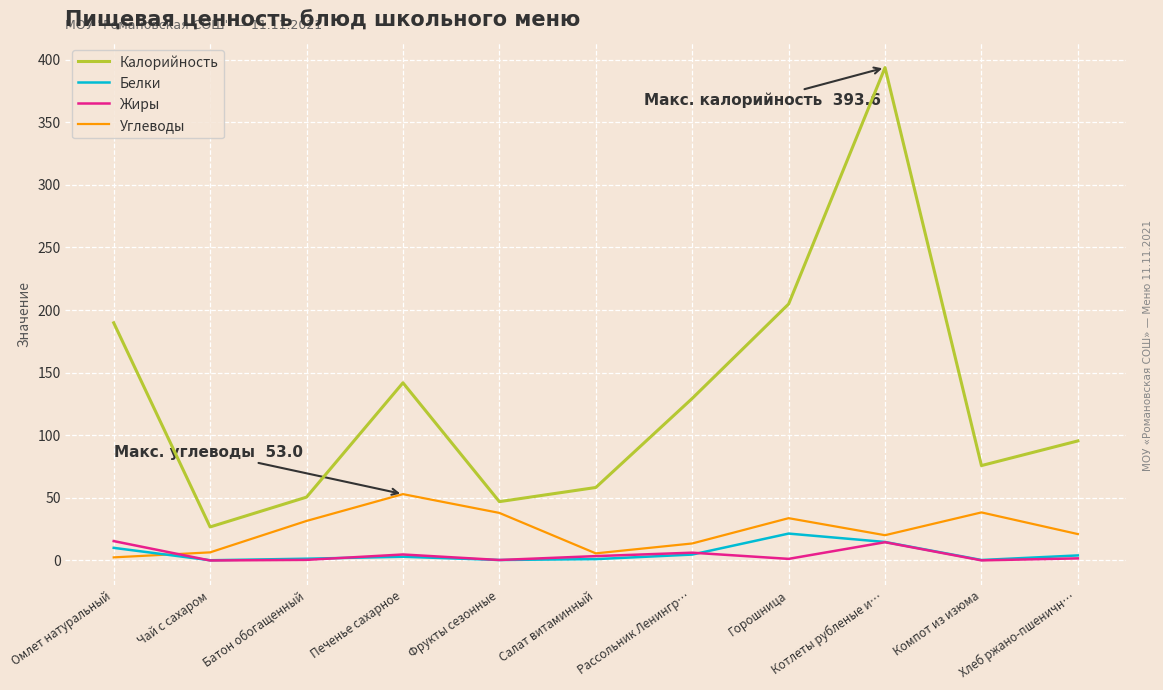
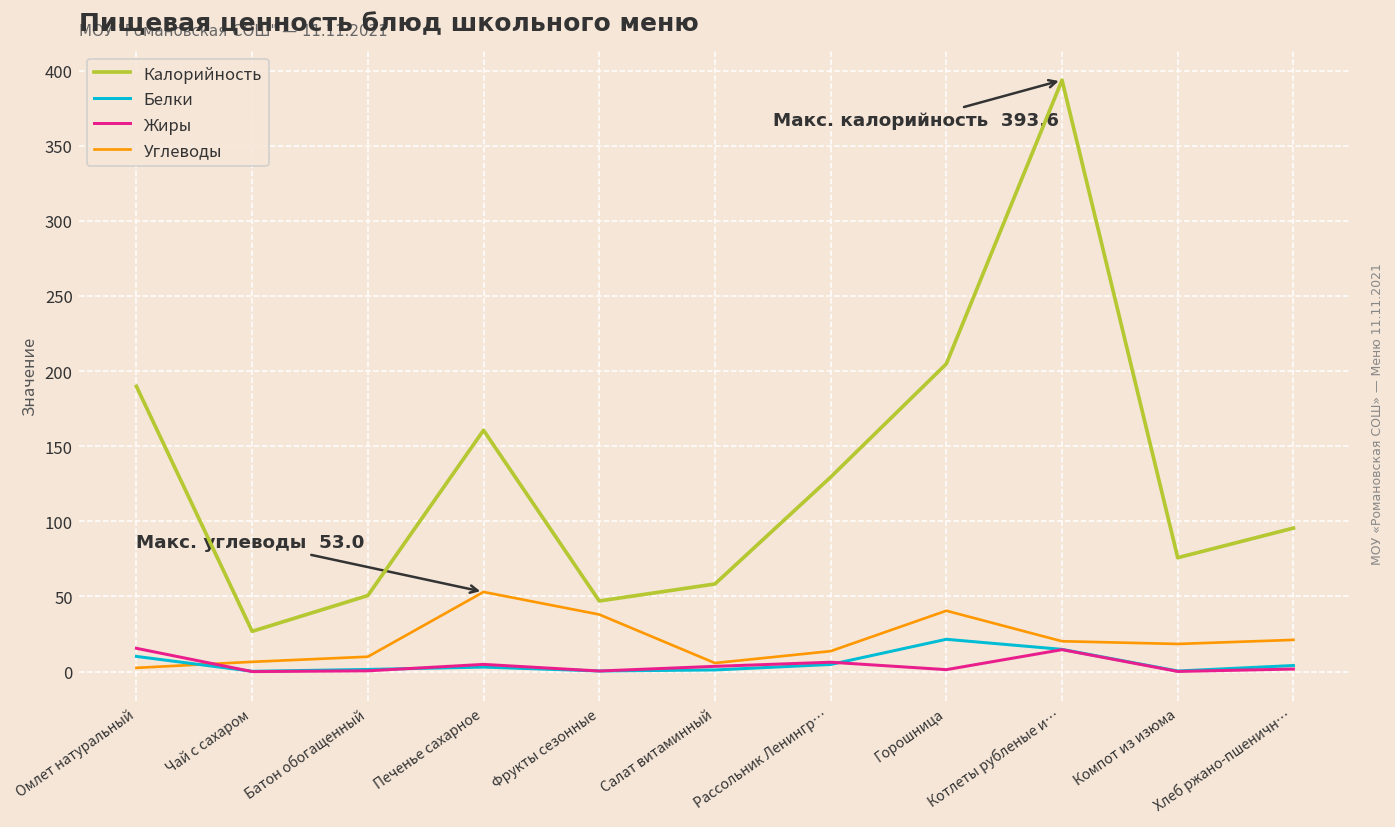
Углеводы, Батон обогащенный: 32 -> 10
Калорийность, Печенье сахарное: 142 -> 161
Углеводы, Горошница: 34 -> 41
Углеводы, Компот из изюма: 38 -> 18
